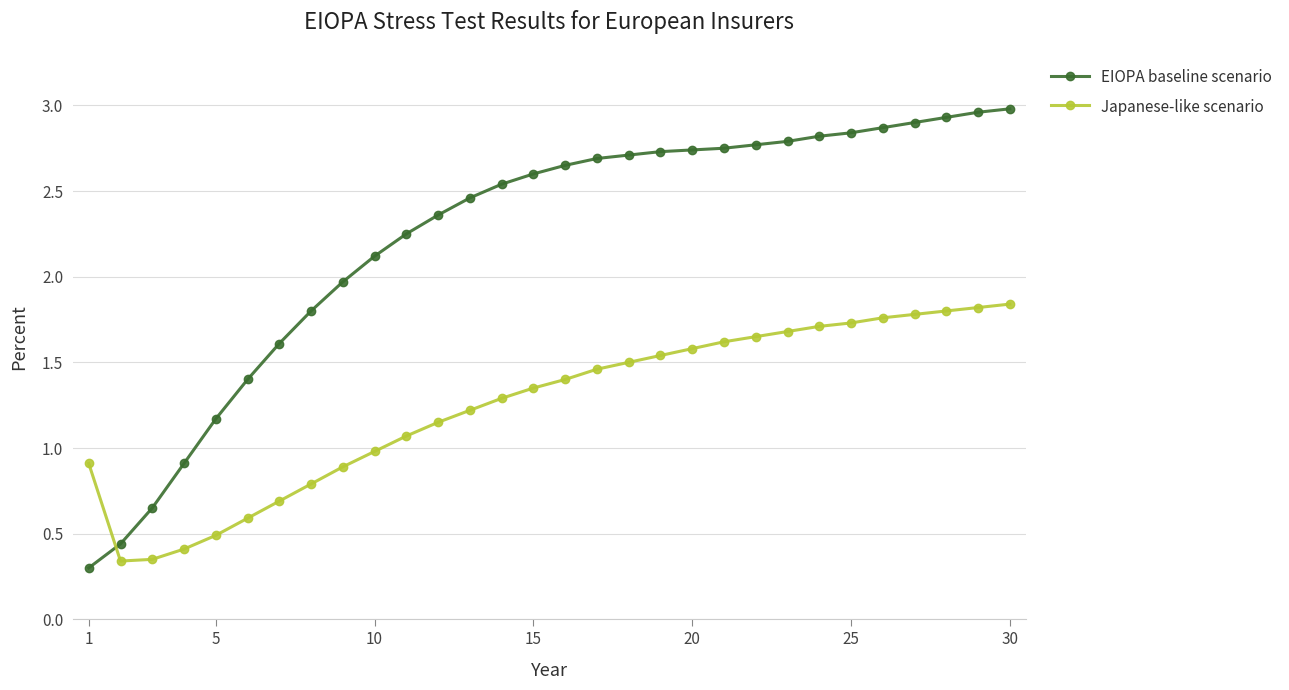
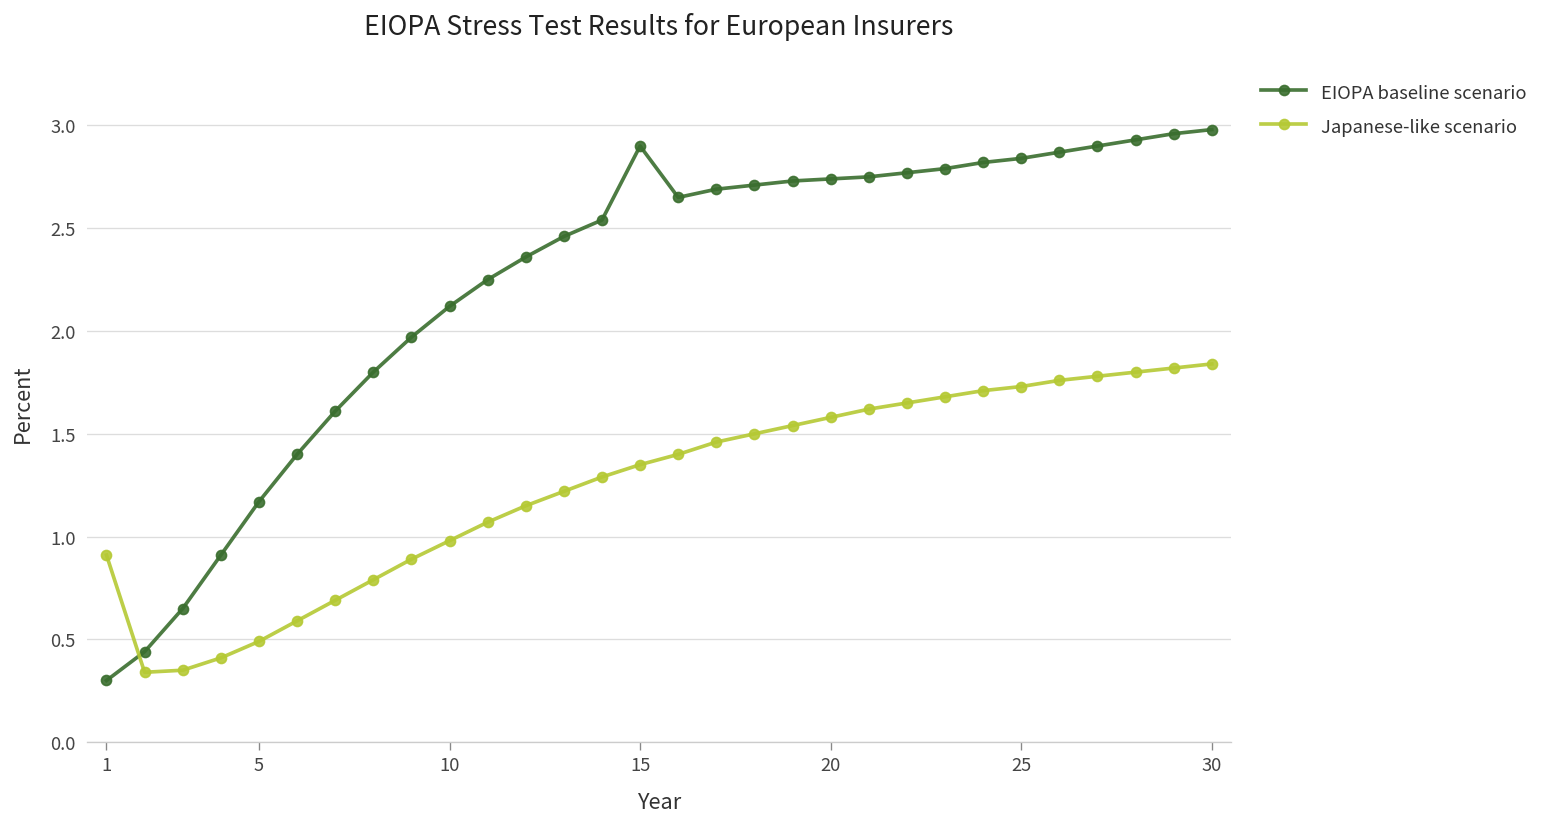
EIOPA baseline scenario, 15: 2.6 -> 2.9
